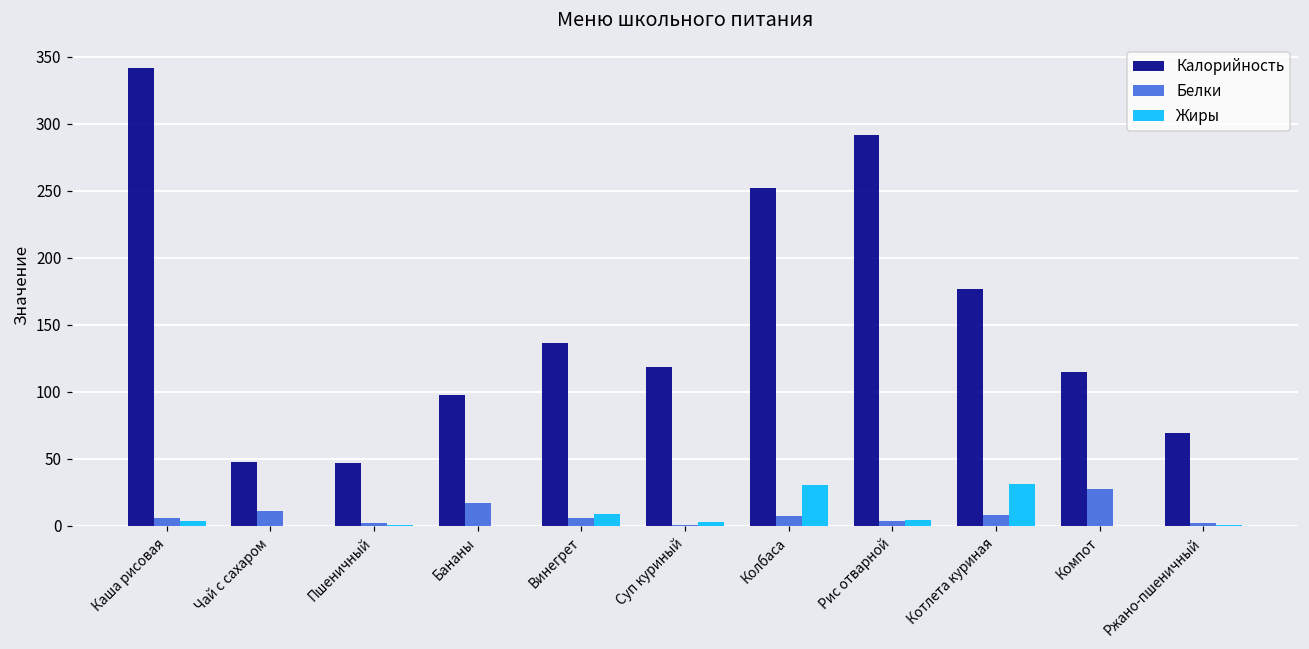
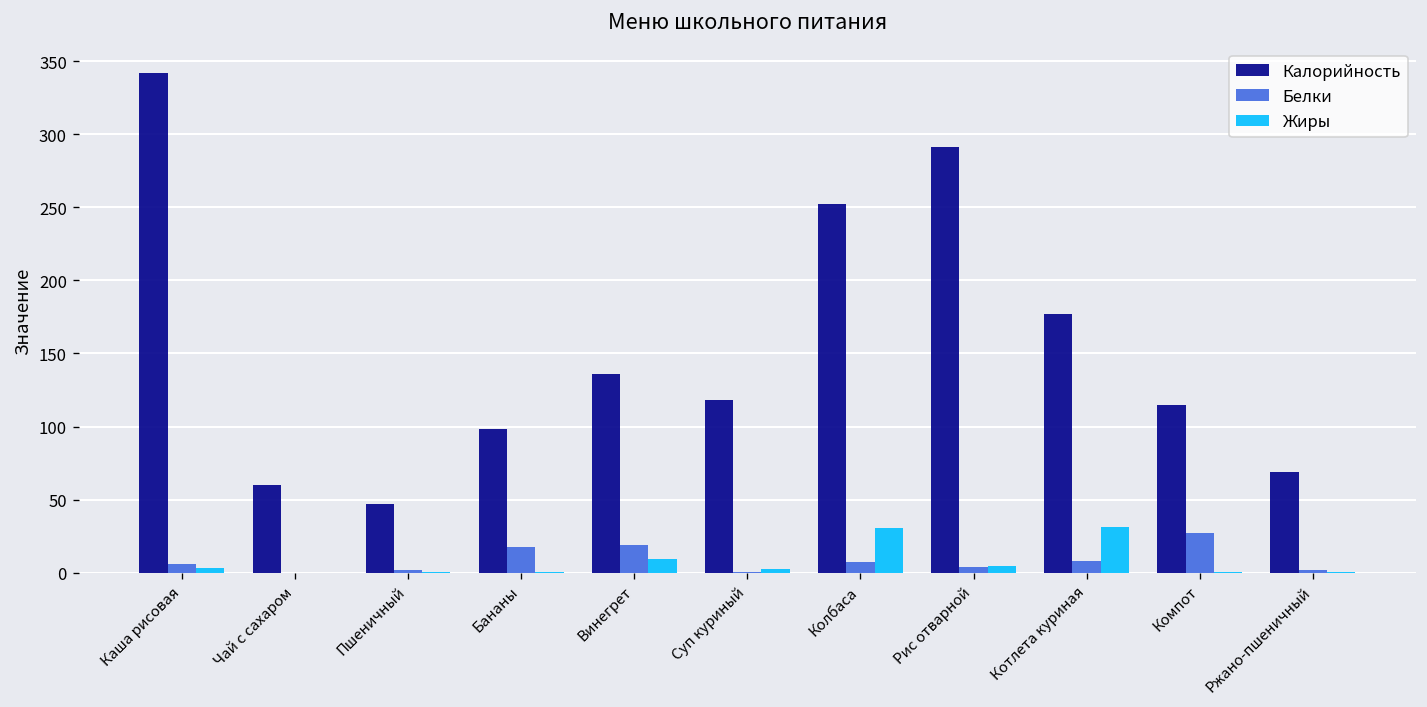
Калорийность, Чай с сахаром: 48 -> 60
Белки, Чай с сахаром: 11 -> 0
Белки, Винегрет: 6 -> 19
